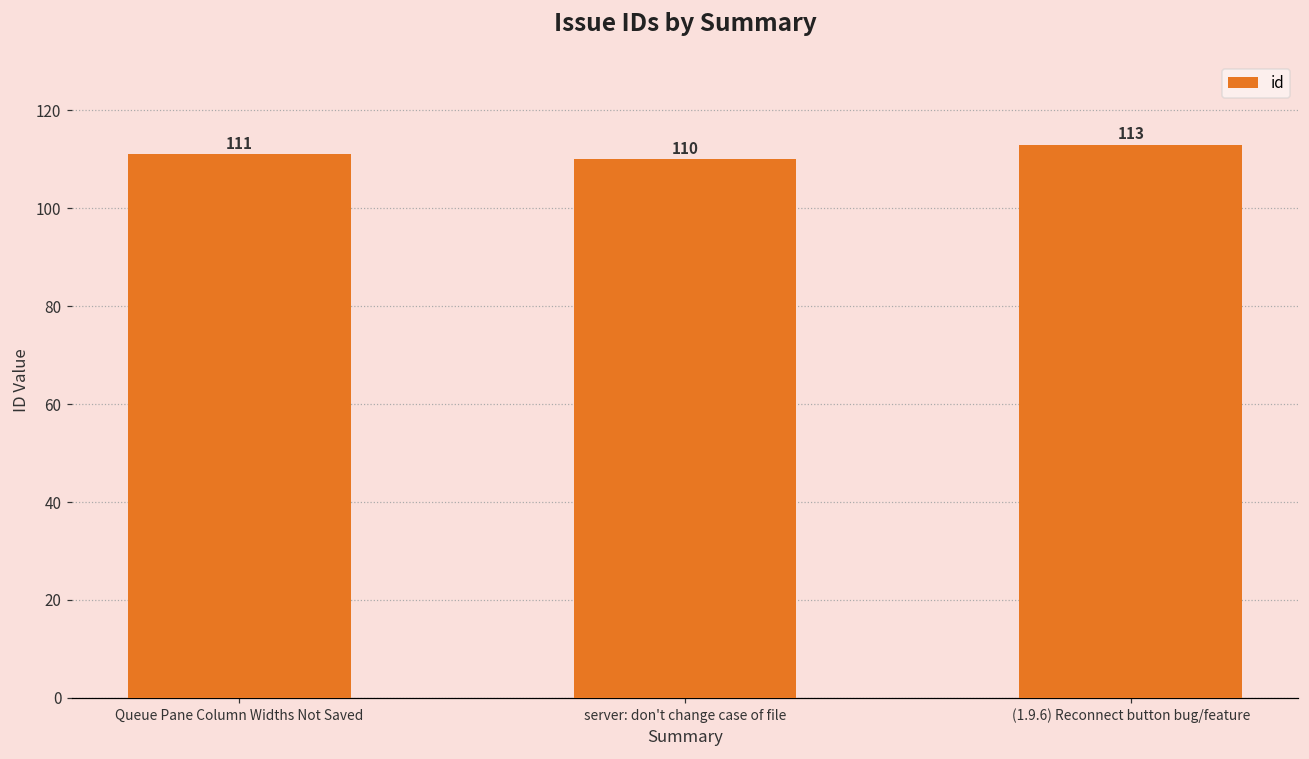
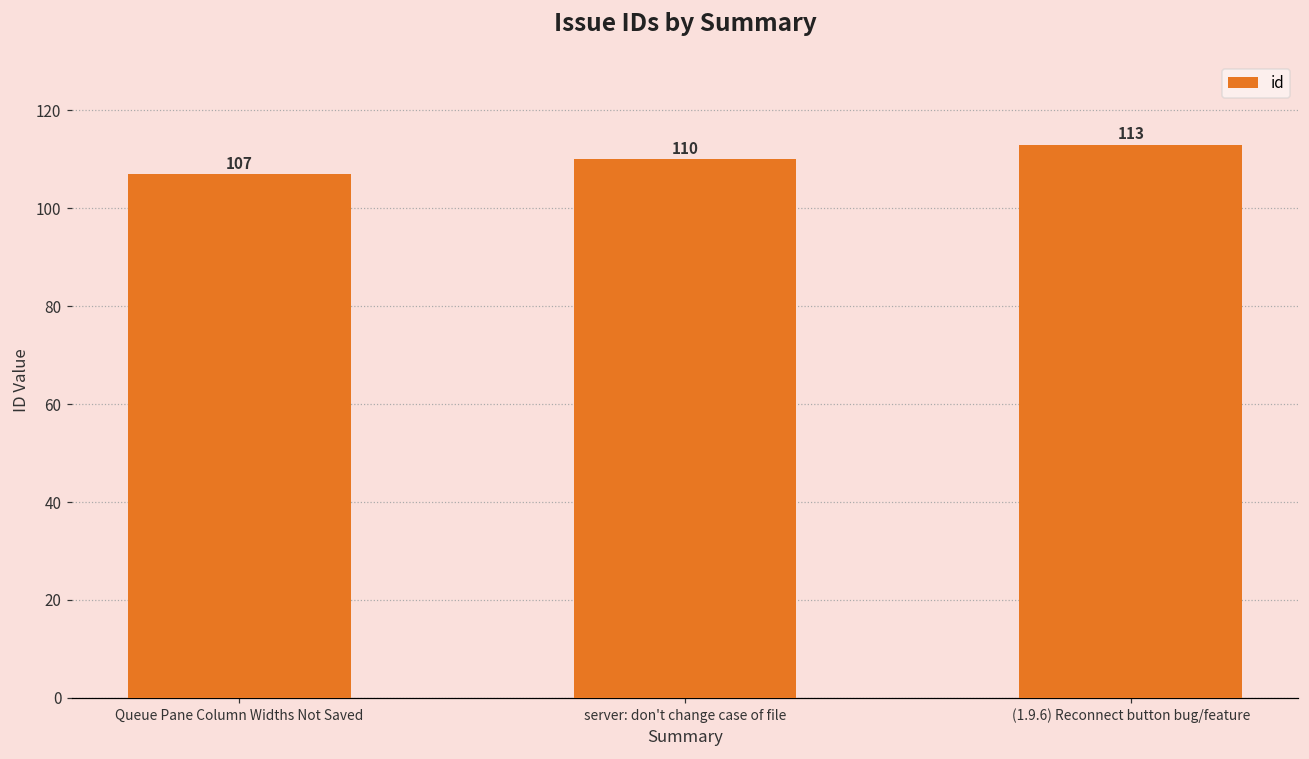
Queue Pane Column Widths Not Saved: 111 -> 107
